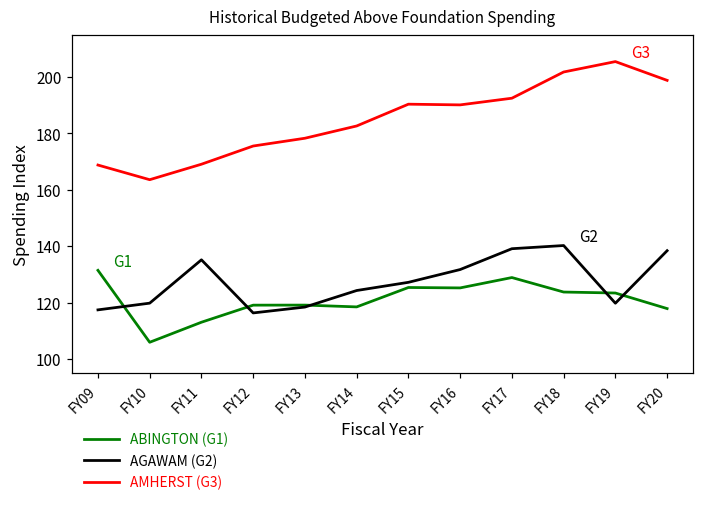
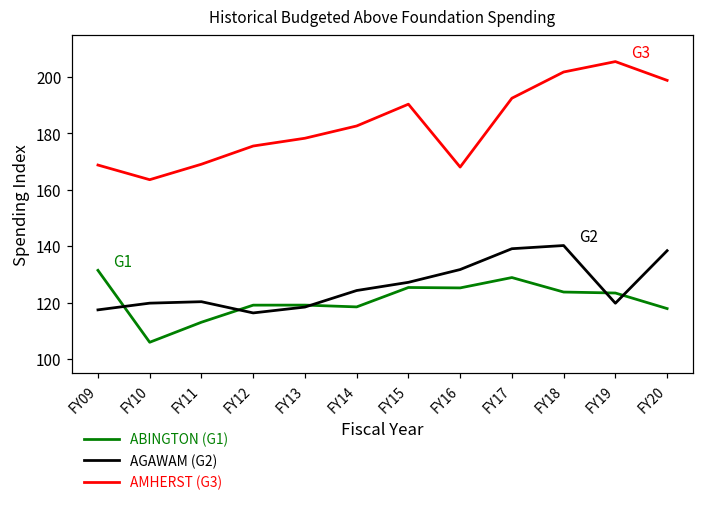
AGAWAM (G2), FY11: 135 -> 120
AMHERST (G3), FY16: 190 -> 168
